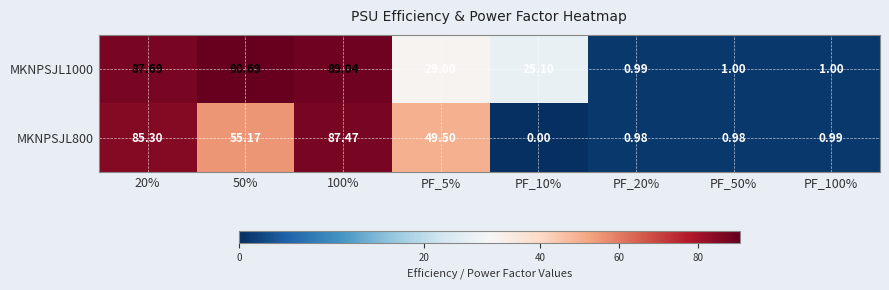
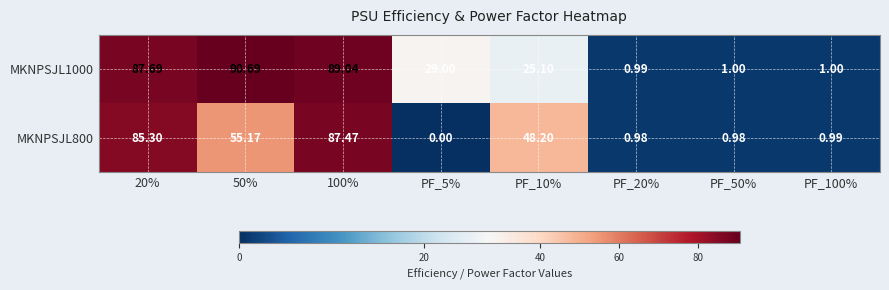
MKNPSJL800, PF_5%: 49.50 -> 0.00
MKNPSJL800, PF_10%: 0.00 -> 48.20
